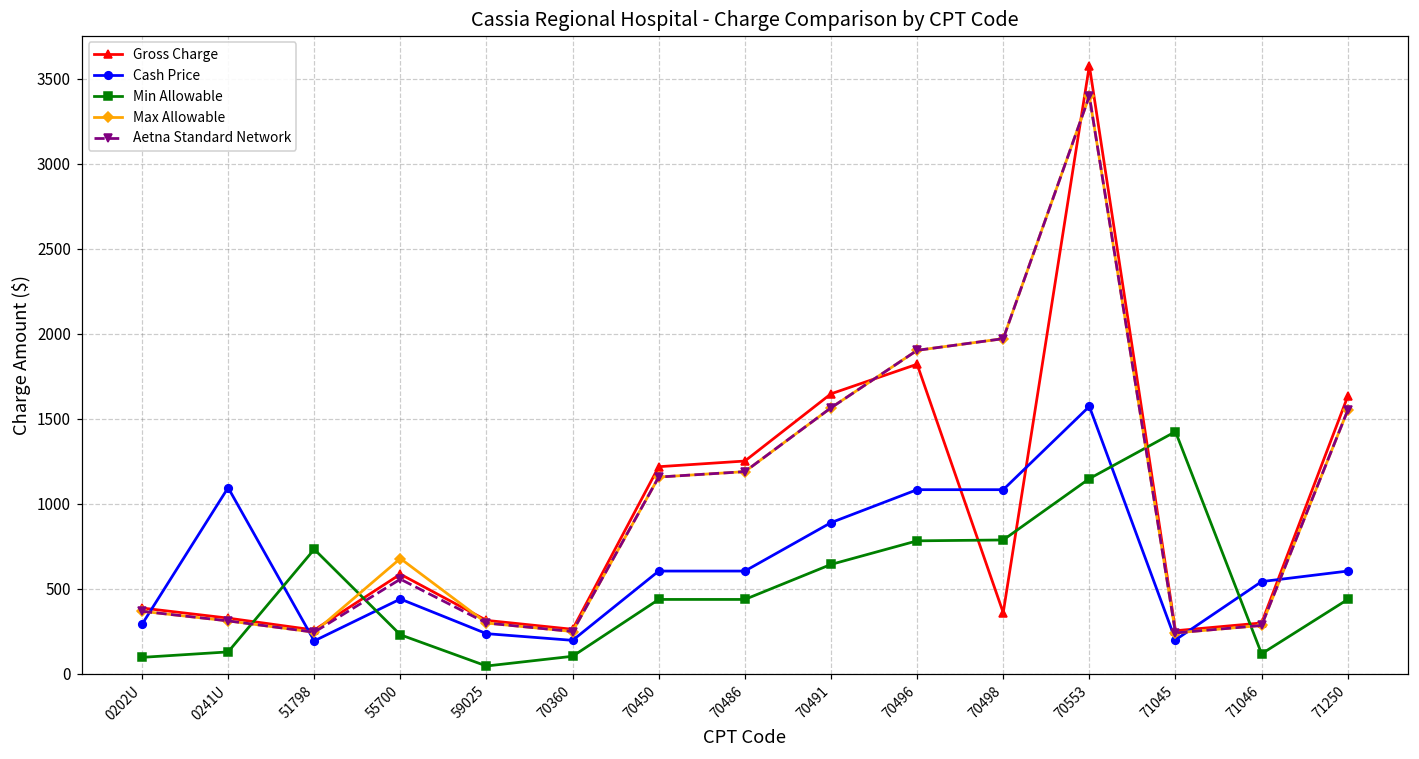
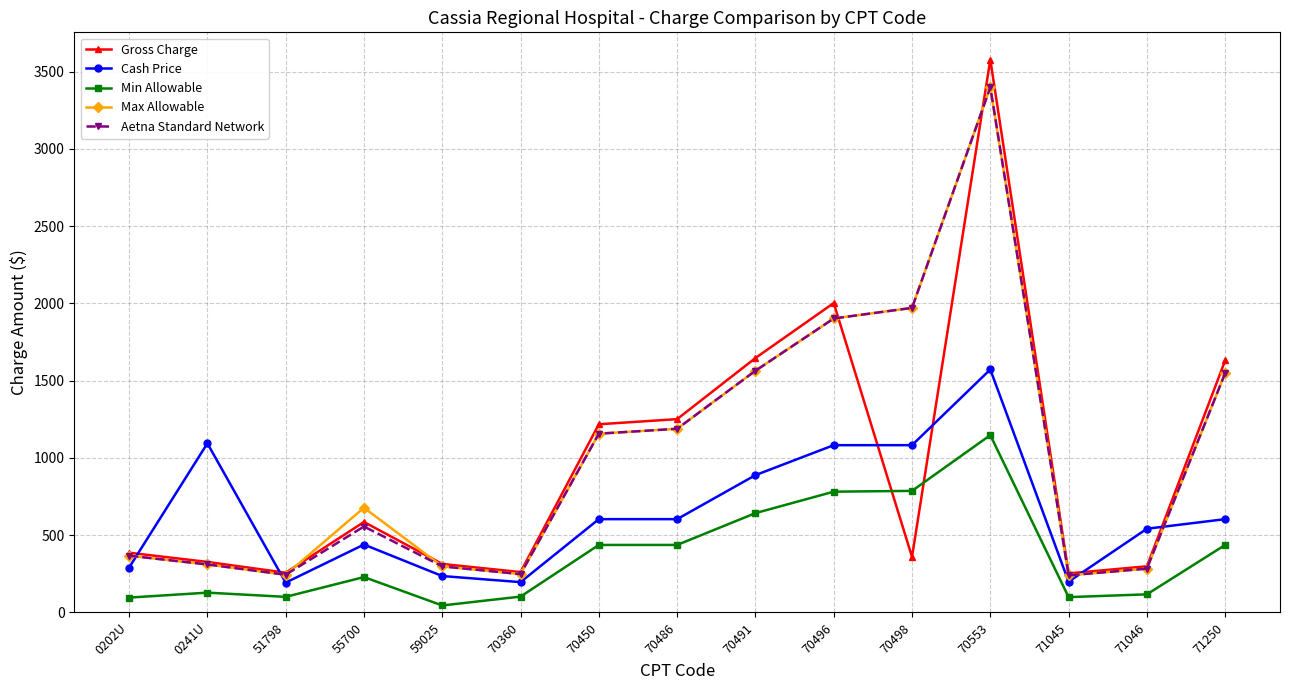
Min Allowable, 51798: 730 -> 100
Gross Charge, 70496: 1820 -> 2000
Min Allowable, 71045: 1420 -> 100
